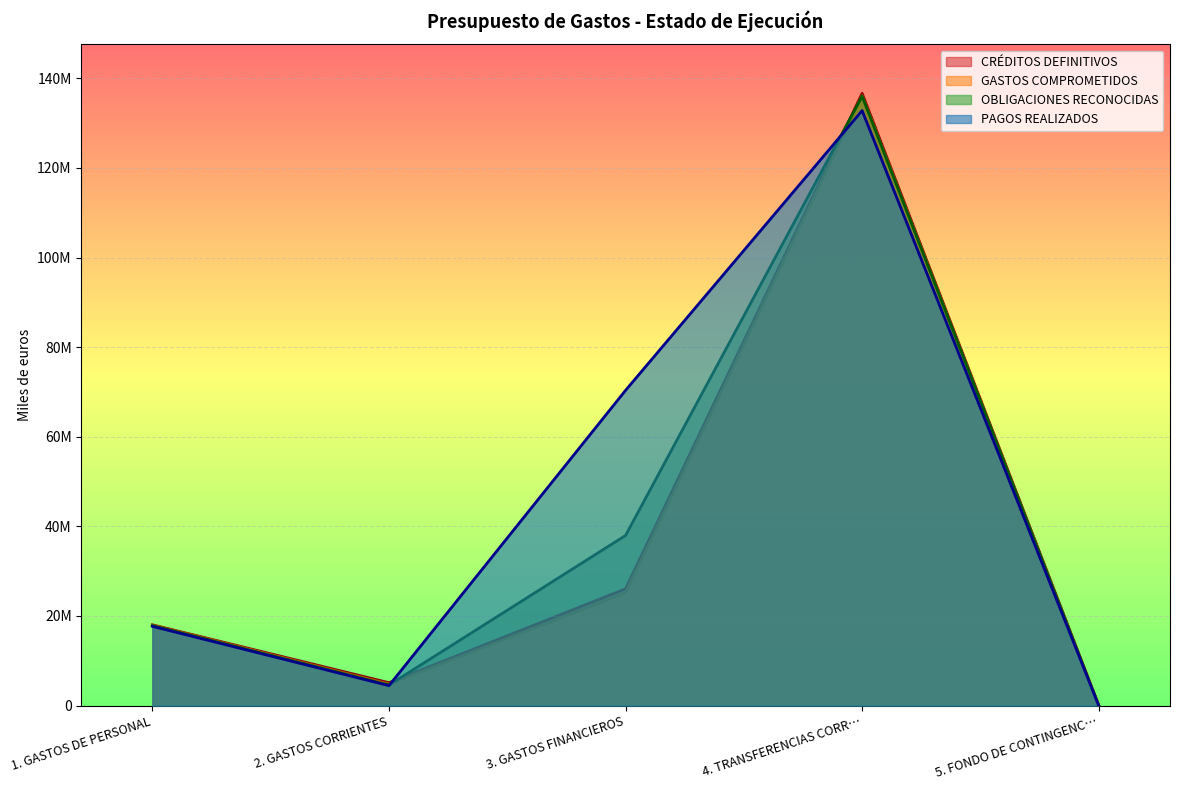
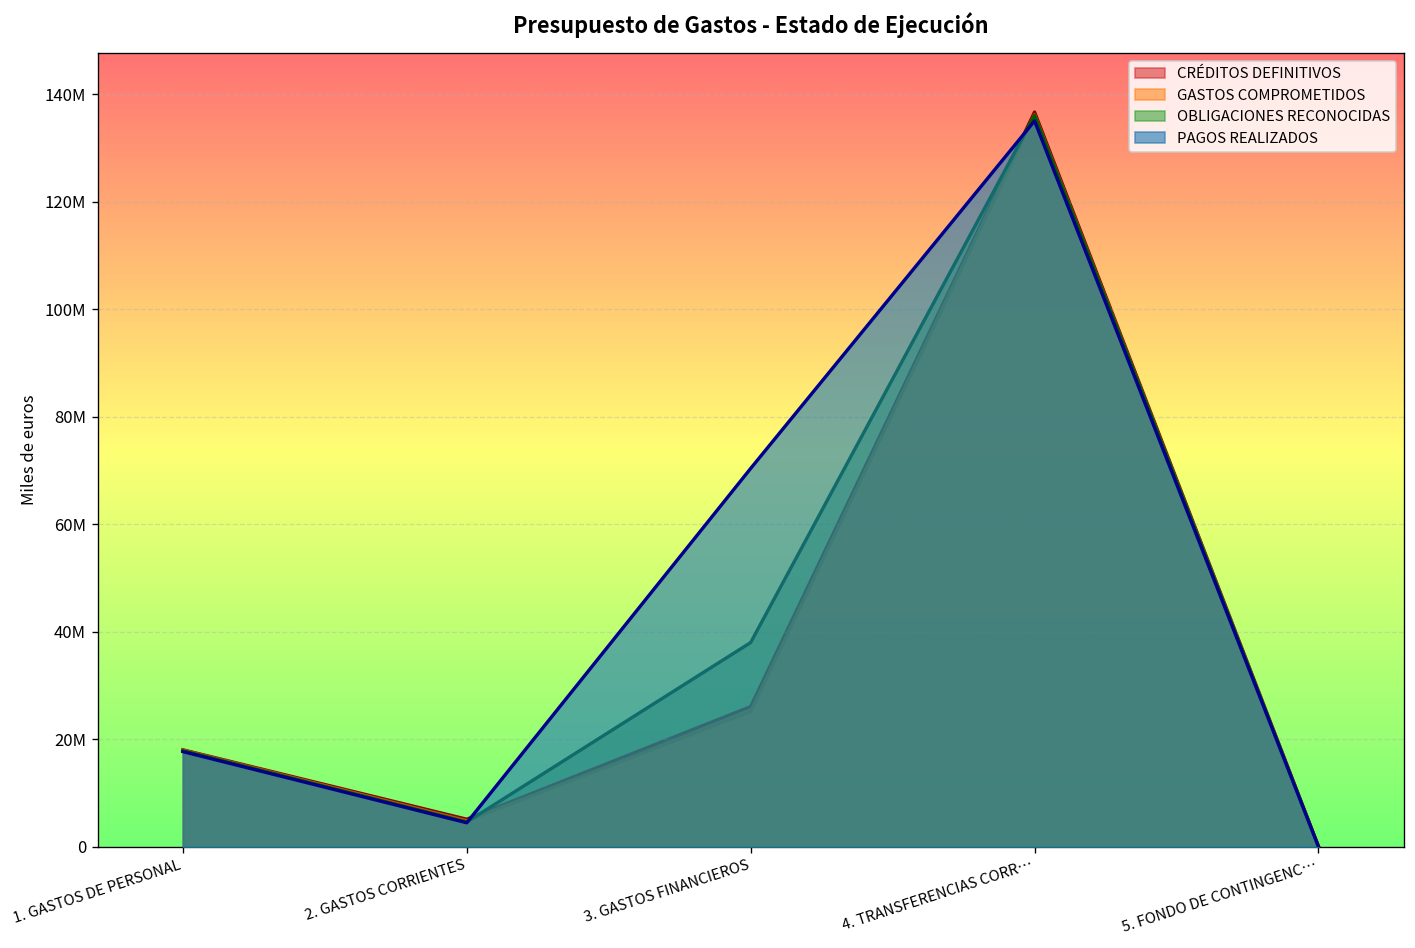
PAGOS REALIZADOS, 4. TRANSFERENCIAS CORR…: 133000000 -> 135000000
